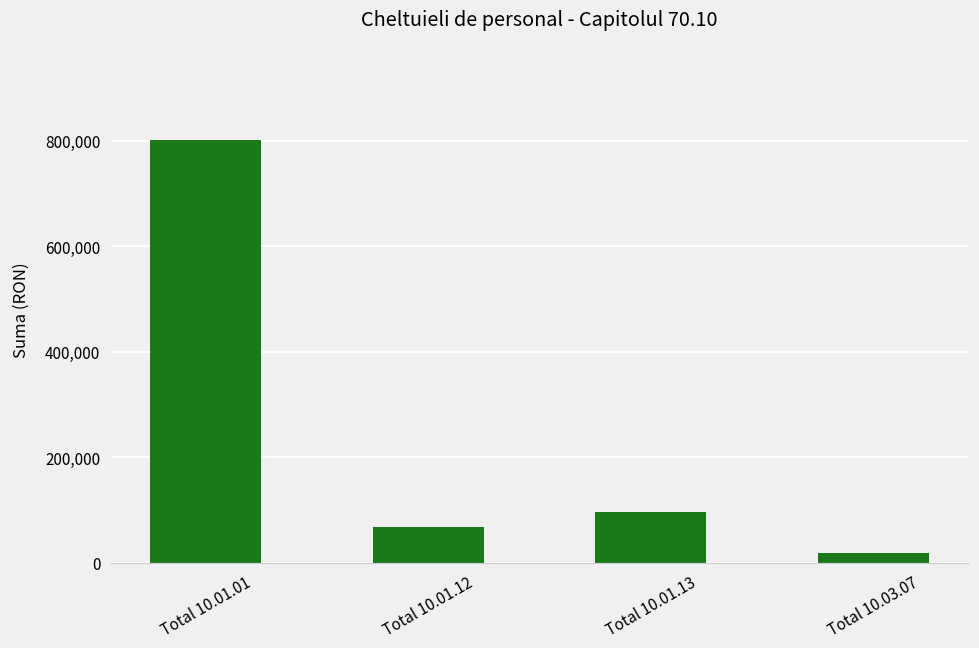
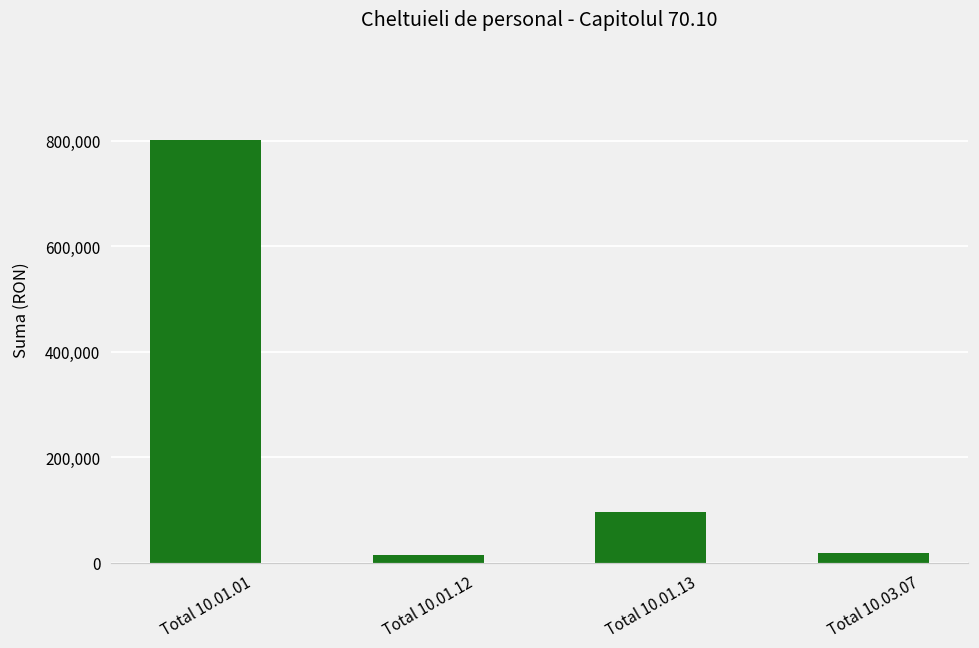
Total 10.01.12: 70,000 -> 10,000
